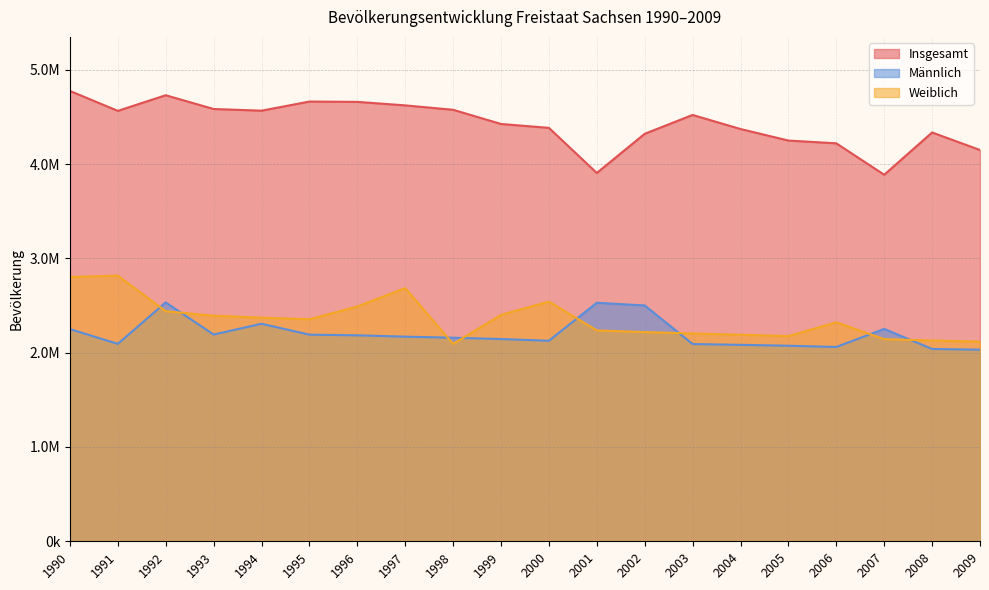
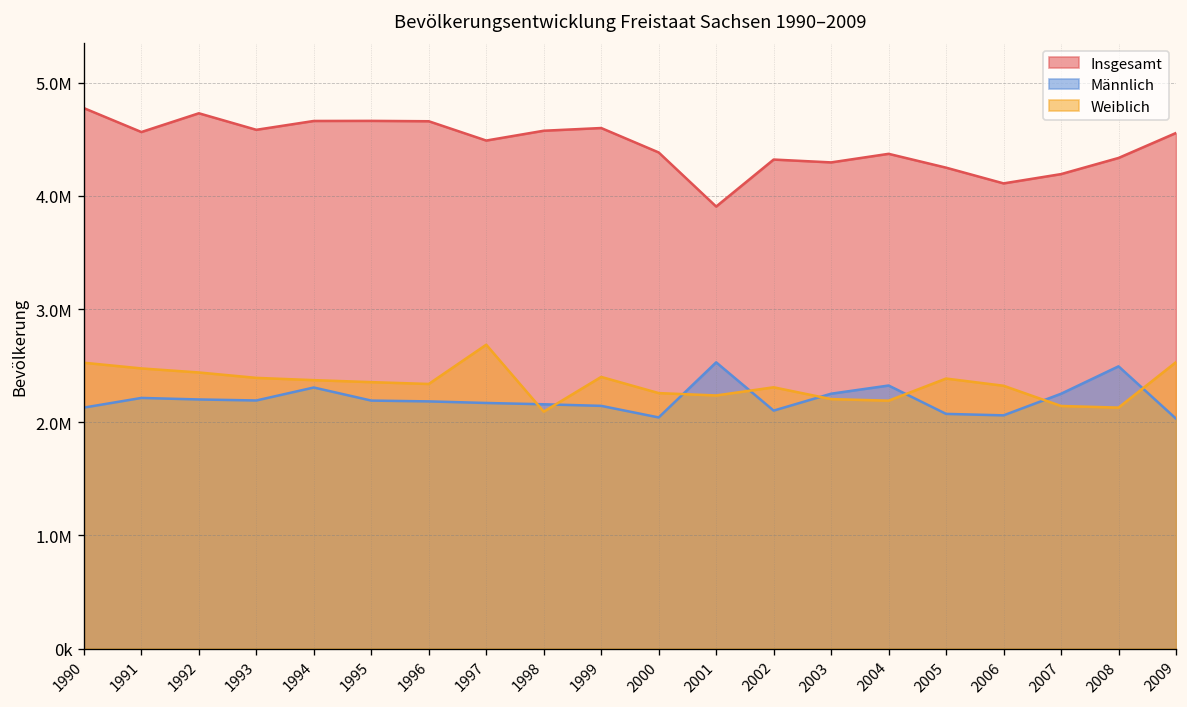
Männlich, 1990: 2300000 -> 2100000
Weiblich, 1990: 2800000 -> 2500000
Männlich, 1991: 2100000 -> 2200000
Weiblich, 1991: 2800000 -> 2500000
Männlich, 1992: 2500000 -> 2200000
Insgesamt, 1994: 4600000 -> 4700000
Weiblich, 1996: 2500000 -> 2300000
Insgesamt, 1997: 4600000 -> 4500000
Insgesamt, 1999: 4400000 -> 4600000
Männlich, 2000: 2100000 -> 2000000
Weiblich, 2000: 2500000 -> 2300000
Männlich, 2002: 2500000 -> 2100000
Weiblich, 2002: 2200000 -> 2300000
Insgesamt, 2003: 4500000 -> 4300000
Männlich, 2003: 2100000 -> 2300000
Männlich, 2004: 2100000 -> 2300000
Weiblich, 2005: 2200000 -> 2400000
Insgesamt, 2006: 4200000 -> 4100000
Insgesamt, 2007: 3900000 -> 4200000
Männlich, 2008: 2000000 -> 2500000
Insgesamt, 2009: 4100000 -> 4600000
Weiblich, 2009: 2100000 -> 2500000
